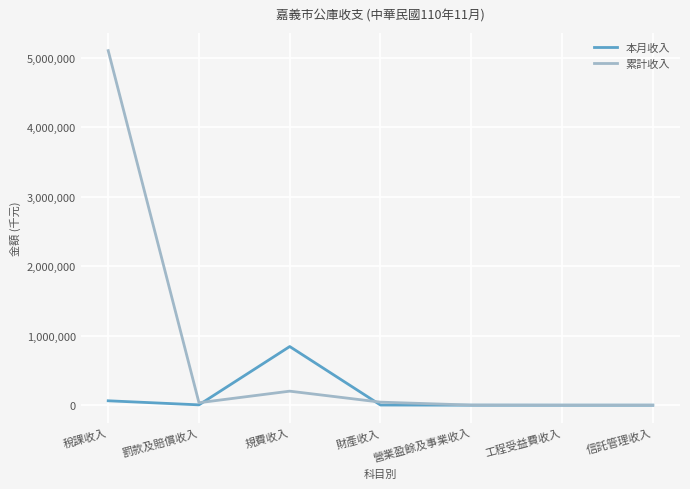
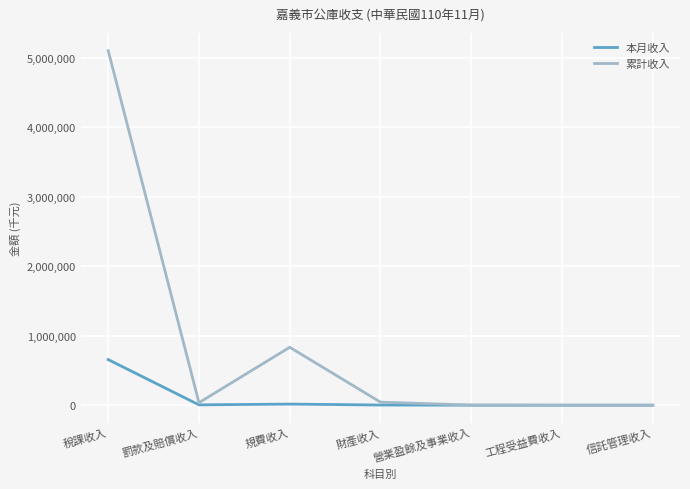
本月收入, 稅課收入: 100,000 -> 700,000
本月收入, 規費收入: 800,000 -> 0
累計收入, 規費收入: 200,000 -> 800,000
